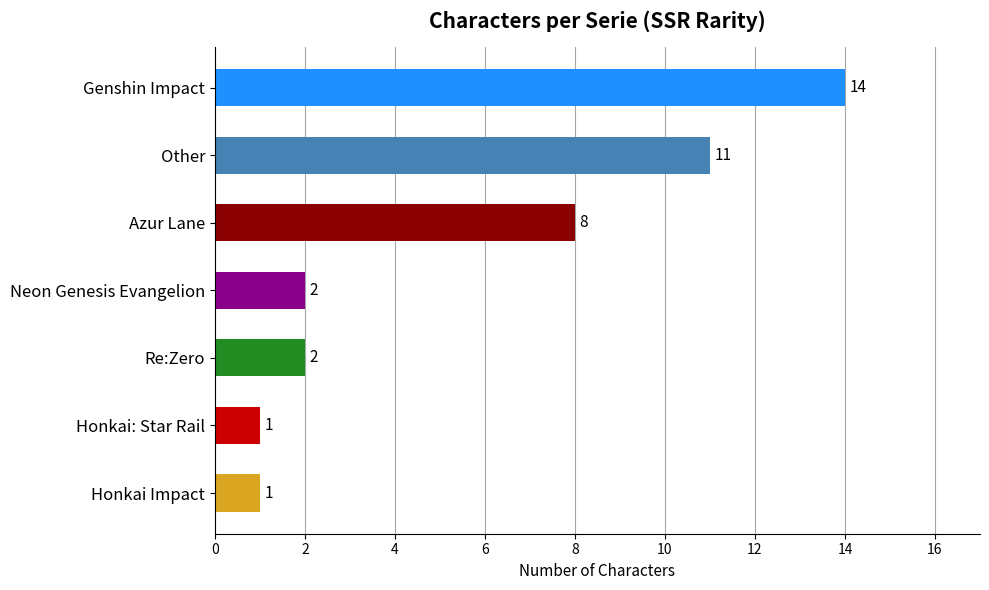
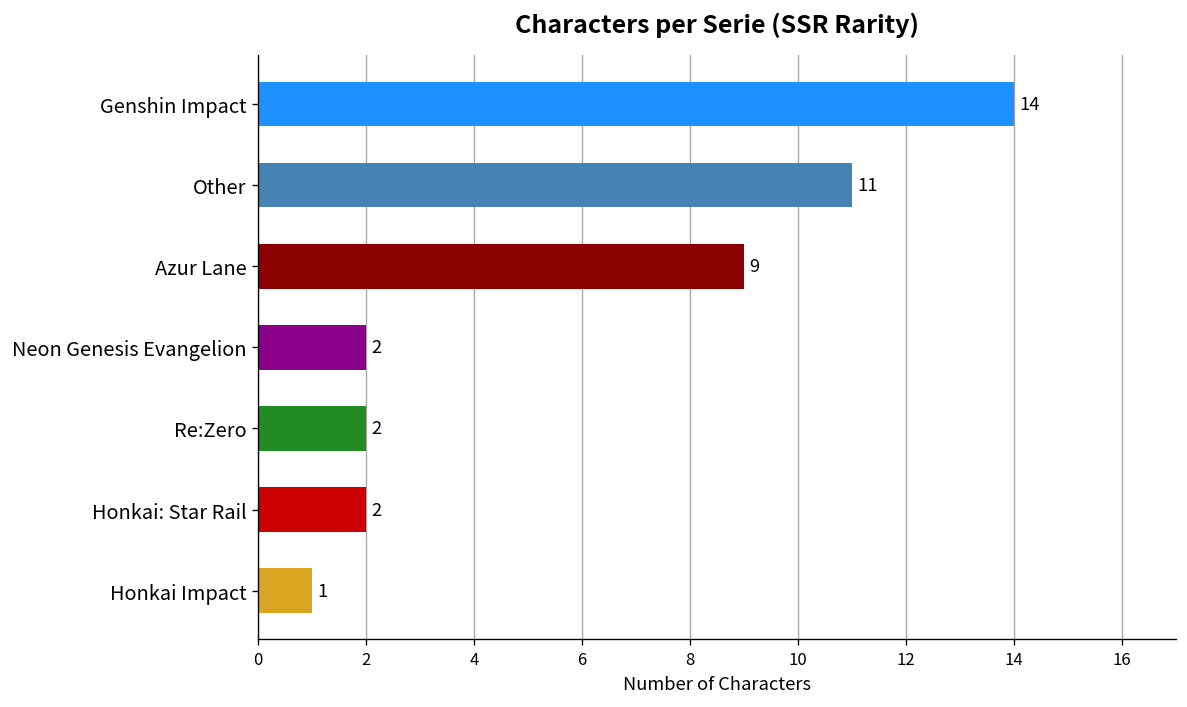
Azur Lane: 8 -> 9
Honkai: Star Rail: 1 -> 2
